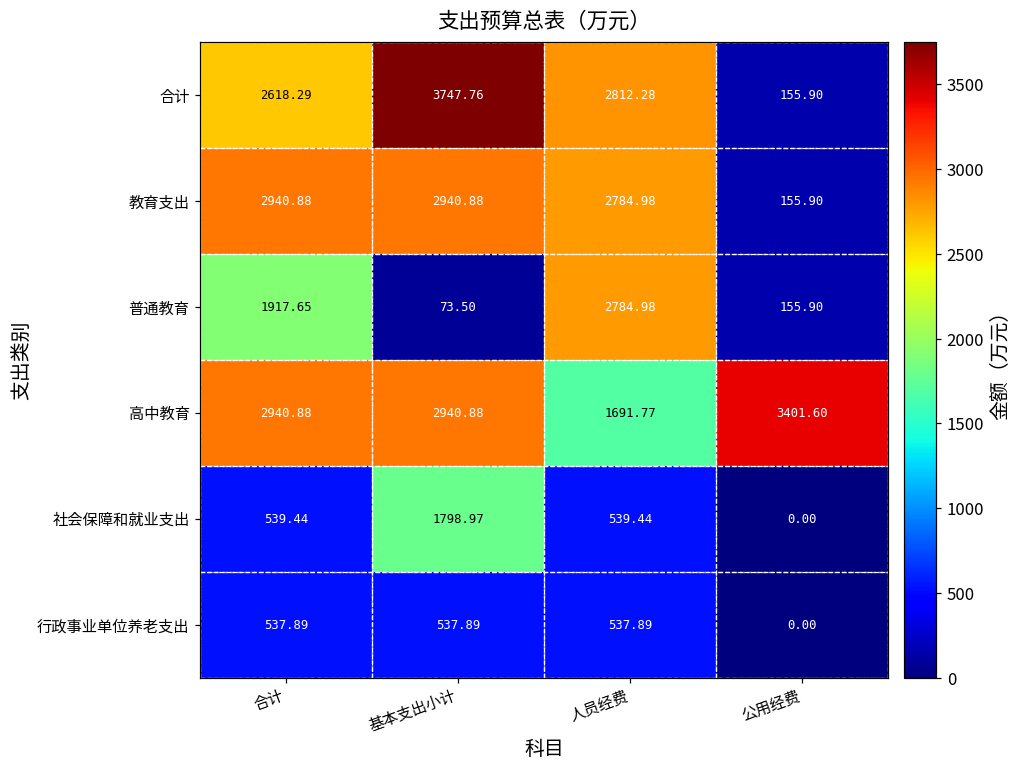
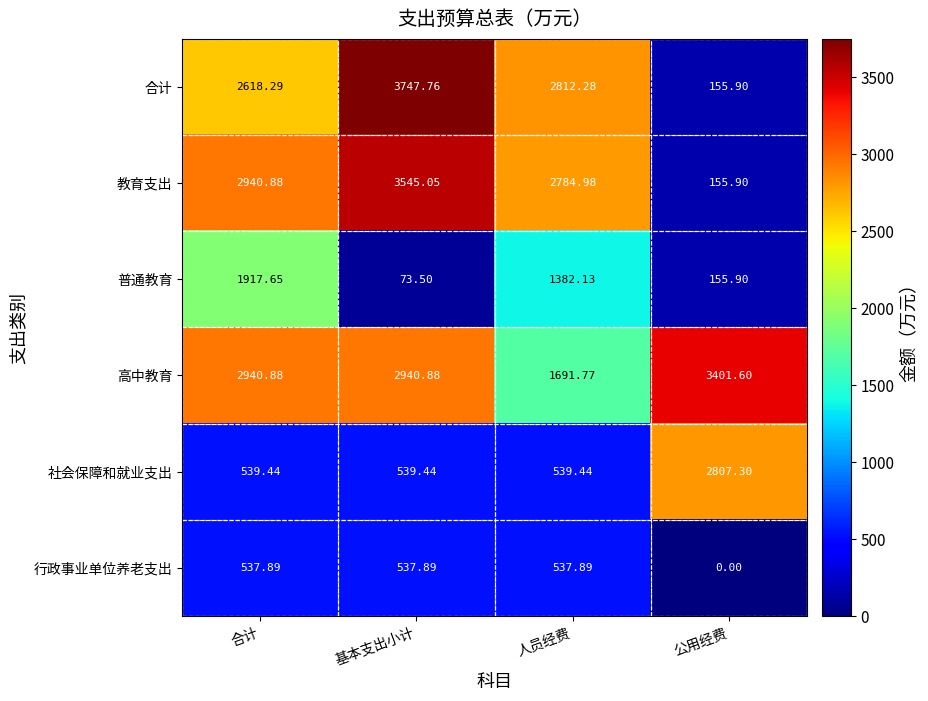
教育支出, 基本支出小计: 2940.88 -> 3545.05
普通教育, 人员经费: 2784.98 -> 1382.13
社会保障和就业支出, 基本支出小计: 1798.97 -> 539.44
社会保障和就业支出, 公用经费: 0.00 -> 2807.30
